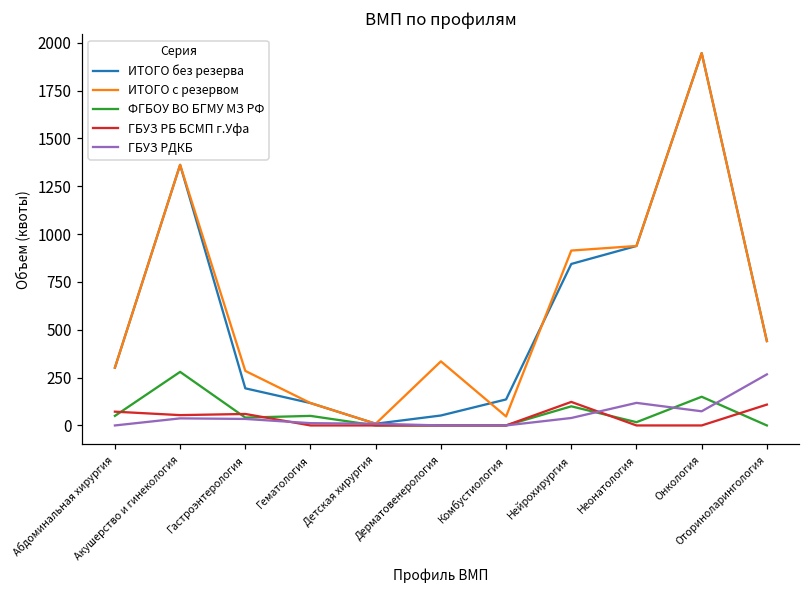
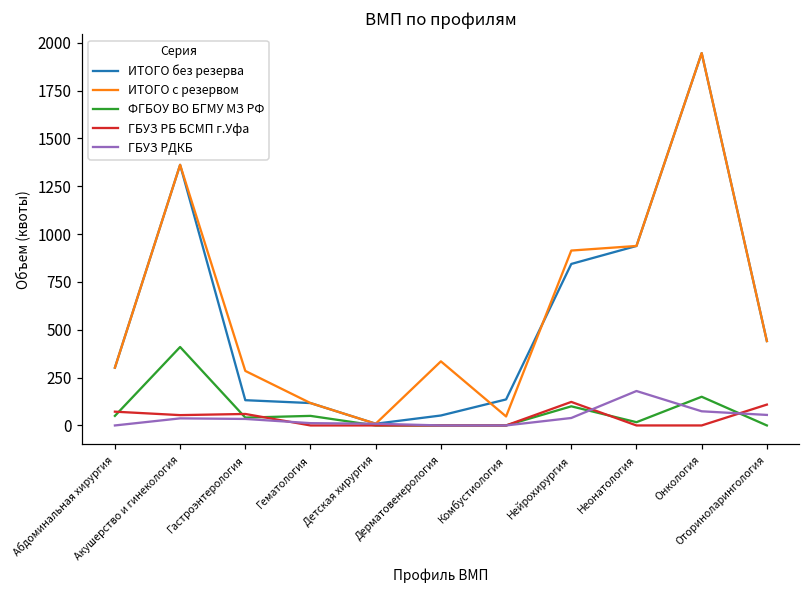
ФГБОУ ВО БГМУ МЗ РФ, Акушерство и гинекология: 280 -> 410
ИТОГО без резерва, Гастроэнтерология: 190 -> 130
ГБУЗ РДКБ, Неонатология: 120 -> 180
ГБУЗ РДКБ, Оториноларингология: 270 -> 60
